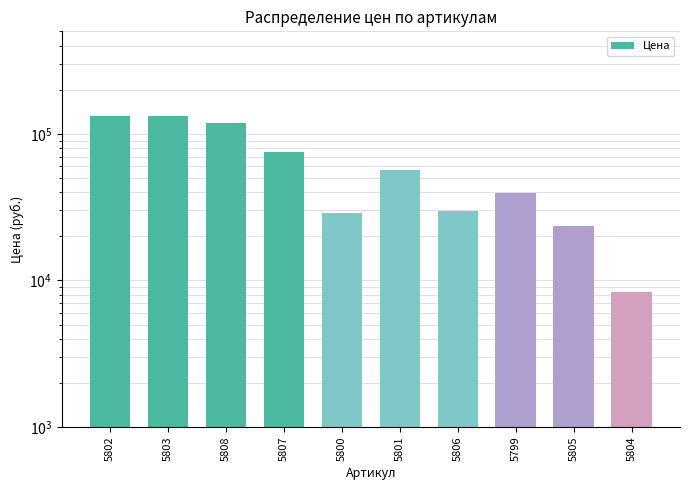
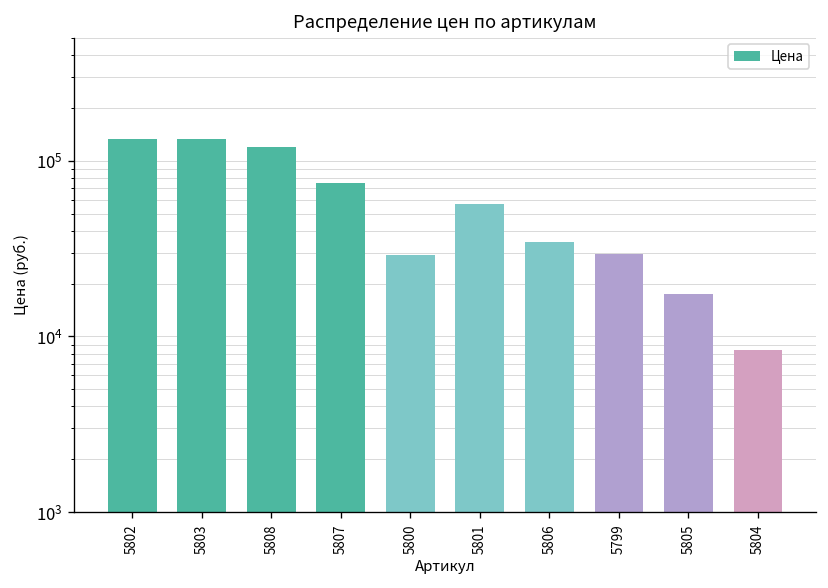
5806: 30000 -> 35000
5799: 40000 -> 30000
5805: 24000 -> 18000
